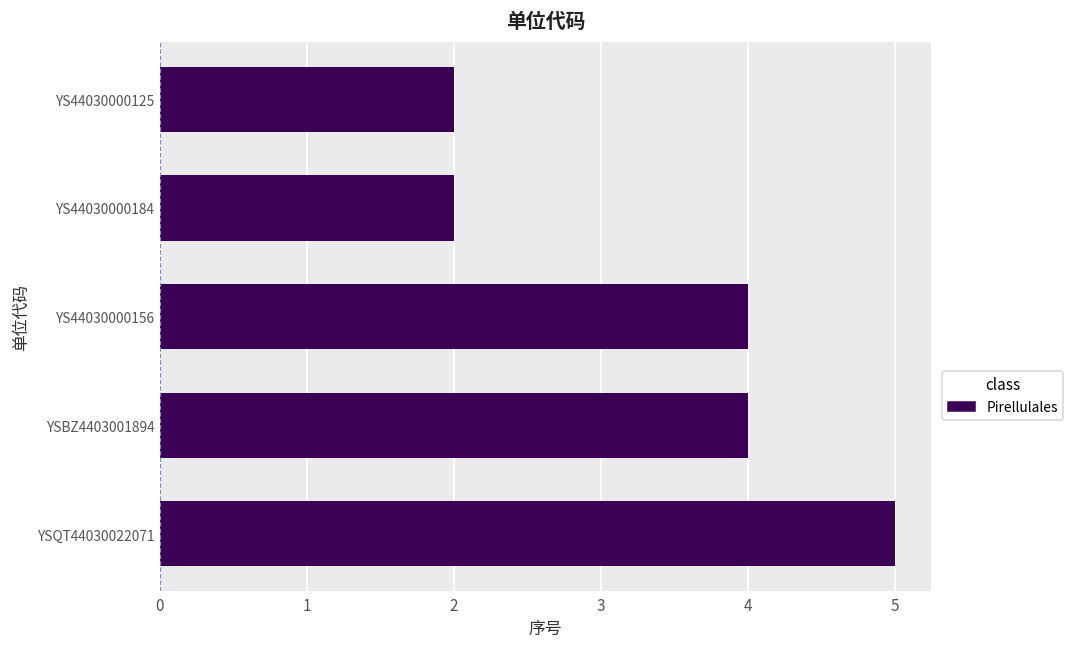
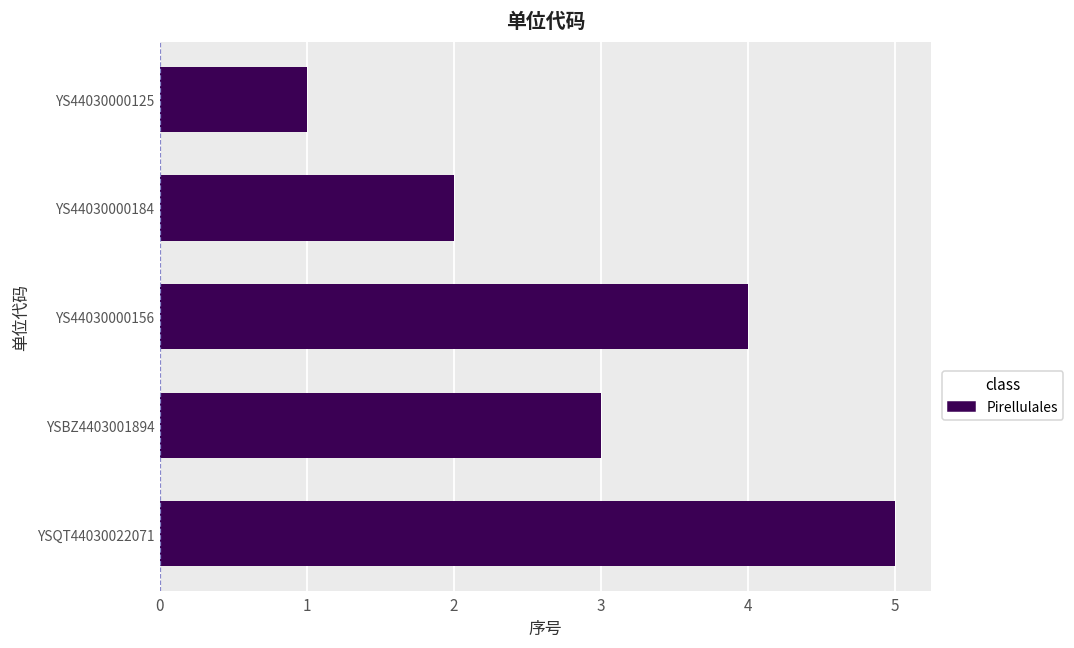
YS44030000125: 2 -> 1
YSBZ4403001894: 4 -> 3
